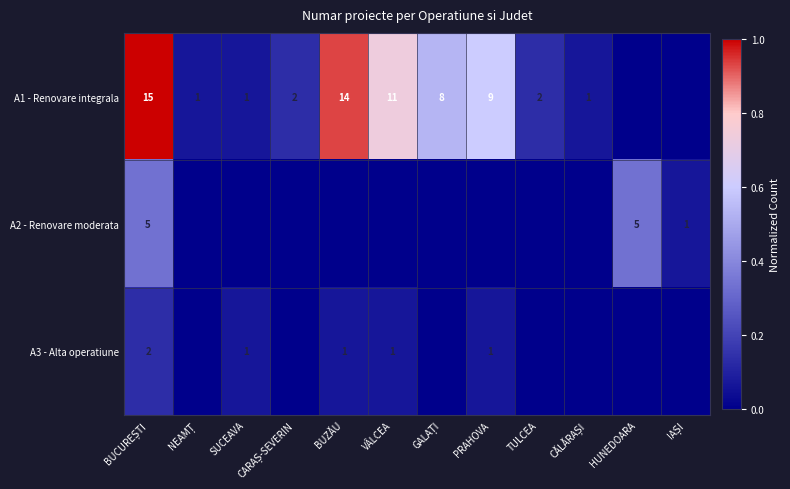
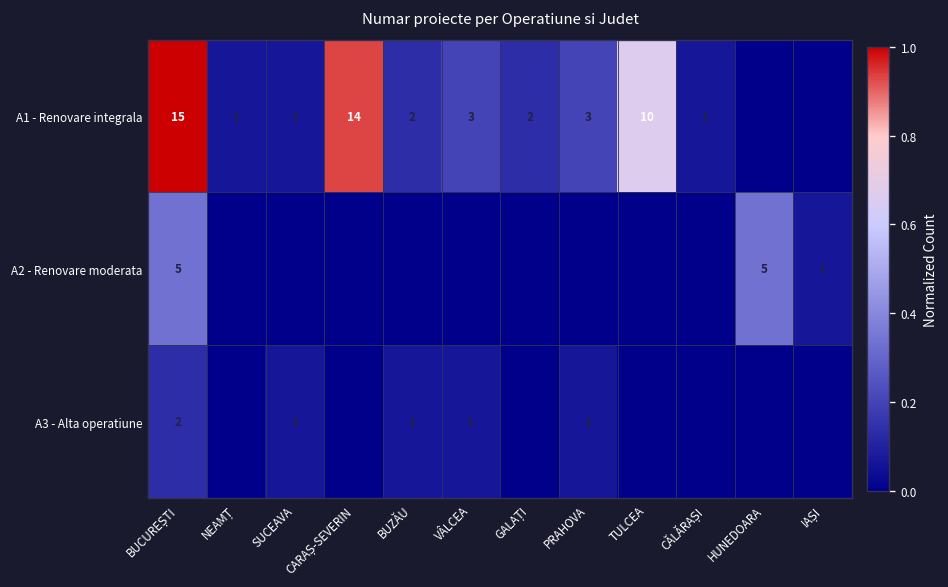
A1 - Renovare integrala, CARAȘ-SEVERIN: 2 -> 14
A1 - Renovare integrala, BUZĂU: 14 -> 2
A1 - Renovare integrala, VÂLCEA: 11 -> 3
A1 - Renovare integrala, GALAȚI: 8 -> 2
A1 - Renovare integrala, PRAHOVA: 9 -> 3
A1 - Renovare integrala, TULCEA: 2 -> 10
